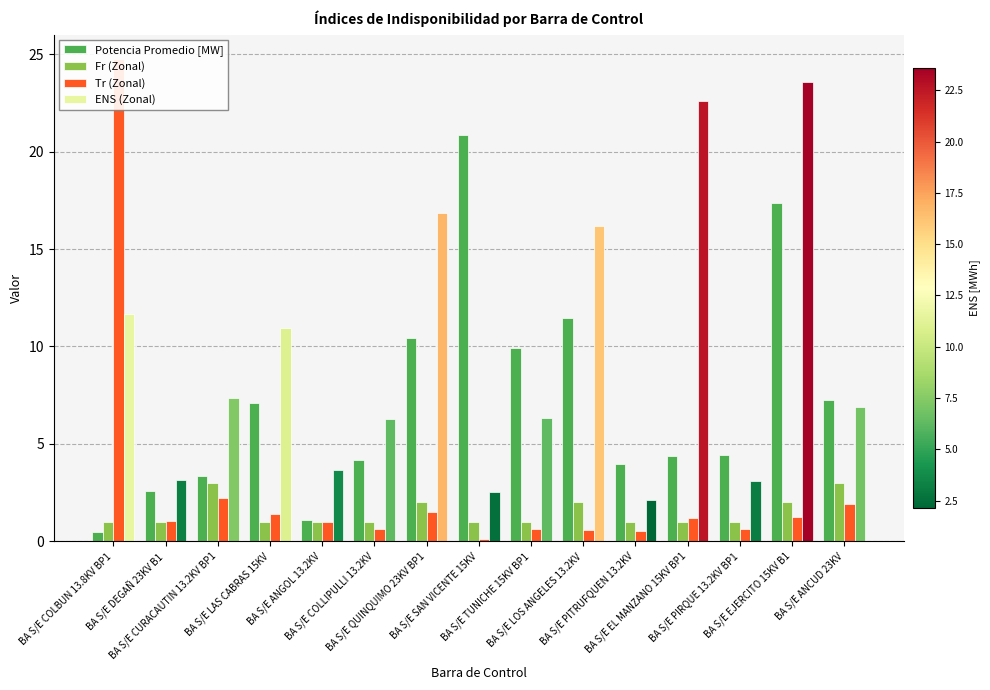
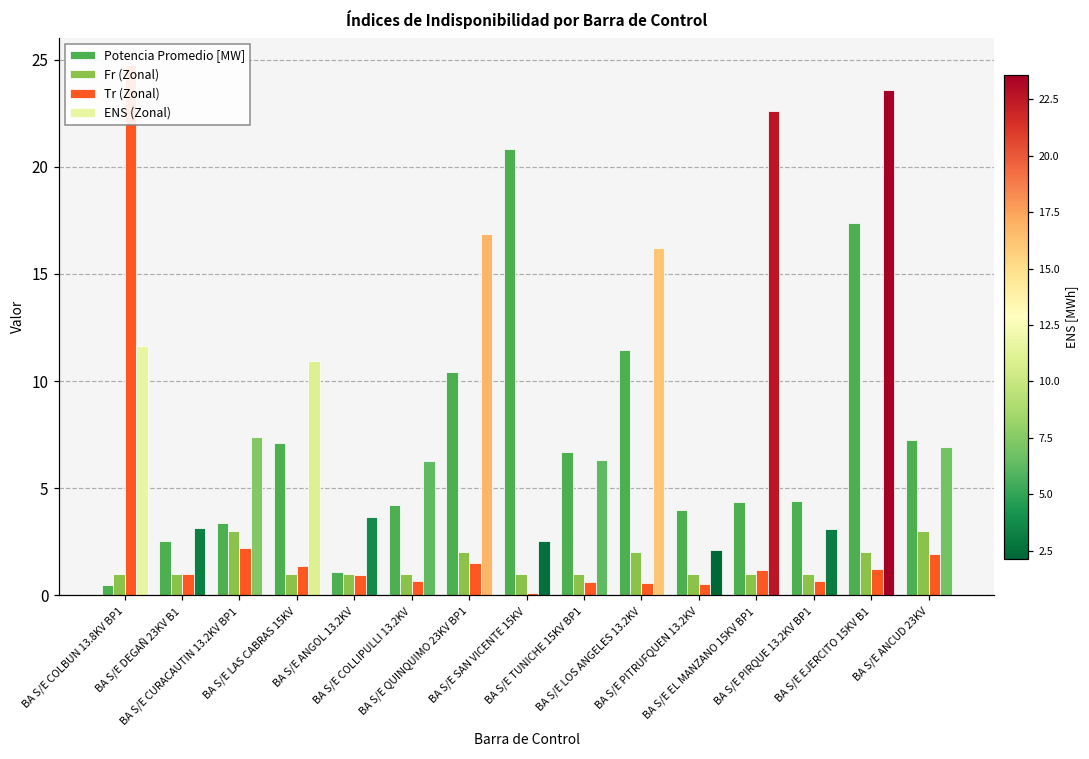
Potencia Promedio [MW], BA S/E TUNICHE 15KV BP1: 9.9 -> 6.7
